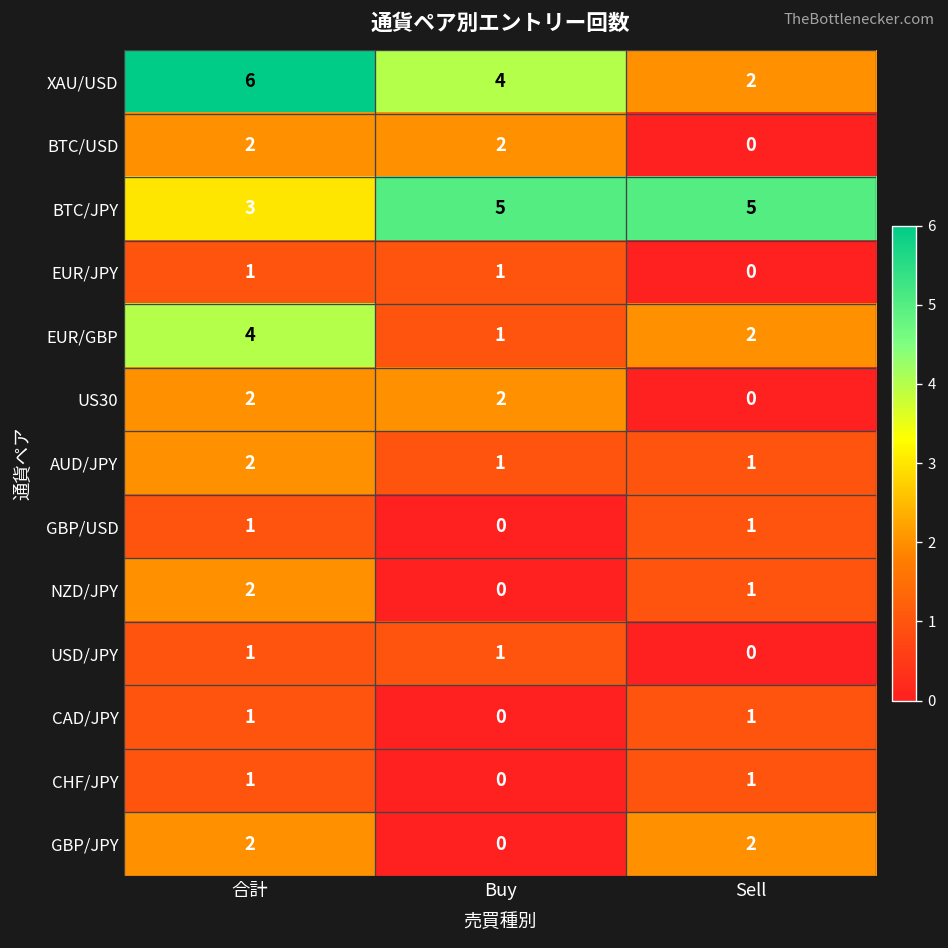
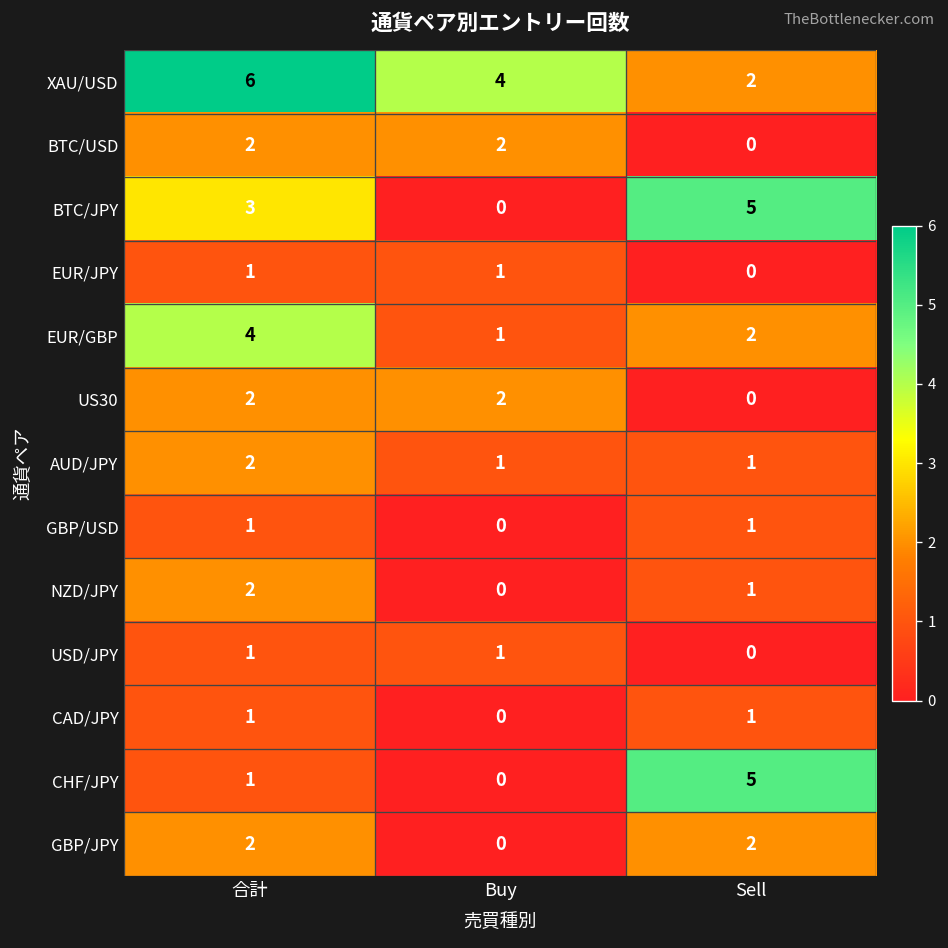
BTC/JPY, Buy: 5 -> 0
CHF/JPY, Sell: 1 -> 5
